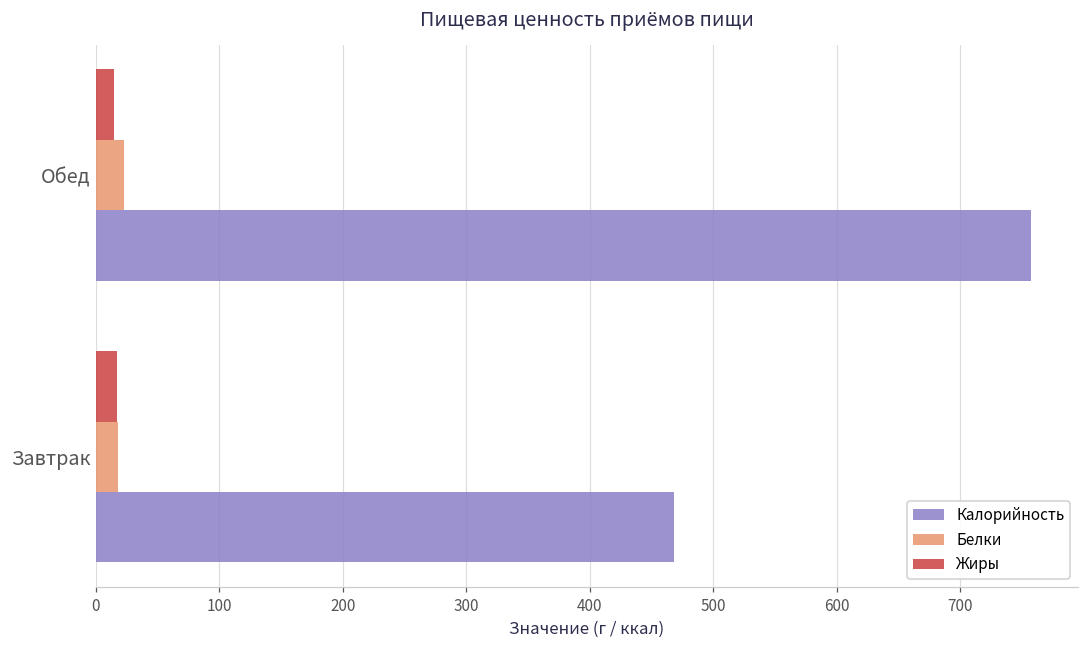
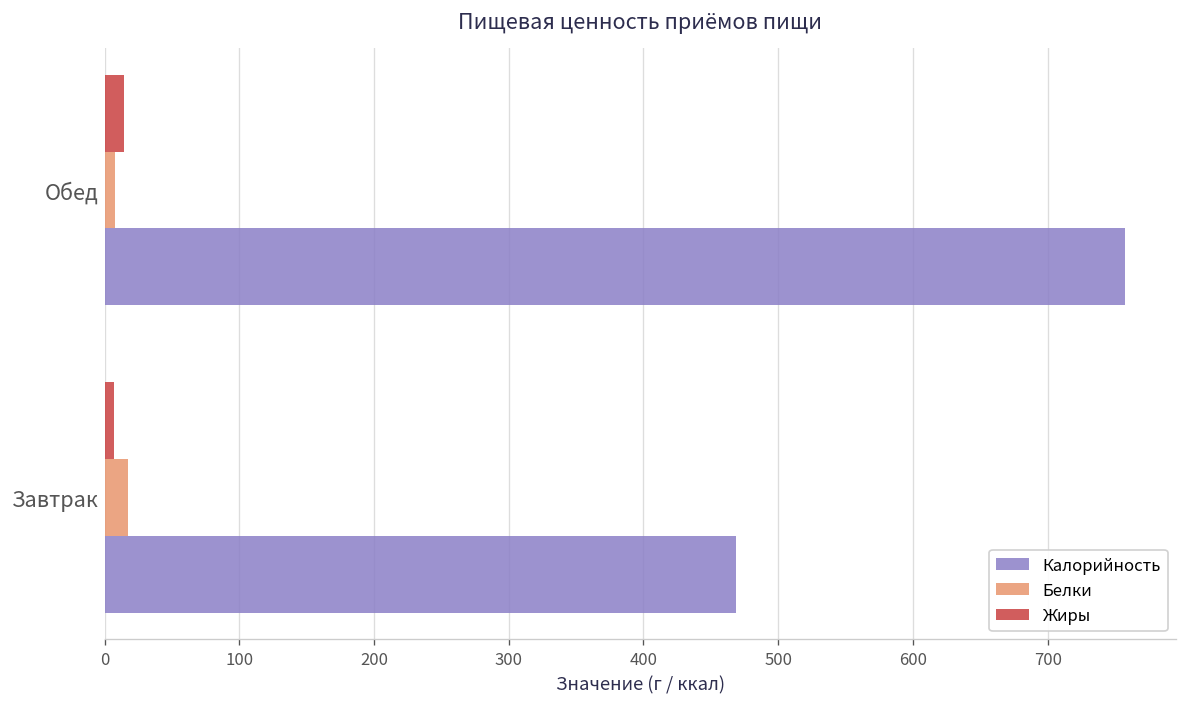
Белки, Обед: 23 -> 8
Жиры, Завтрак: 17 -> 7
